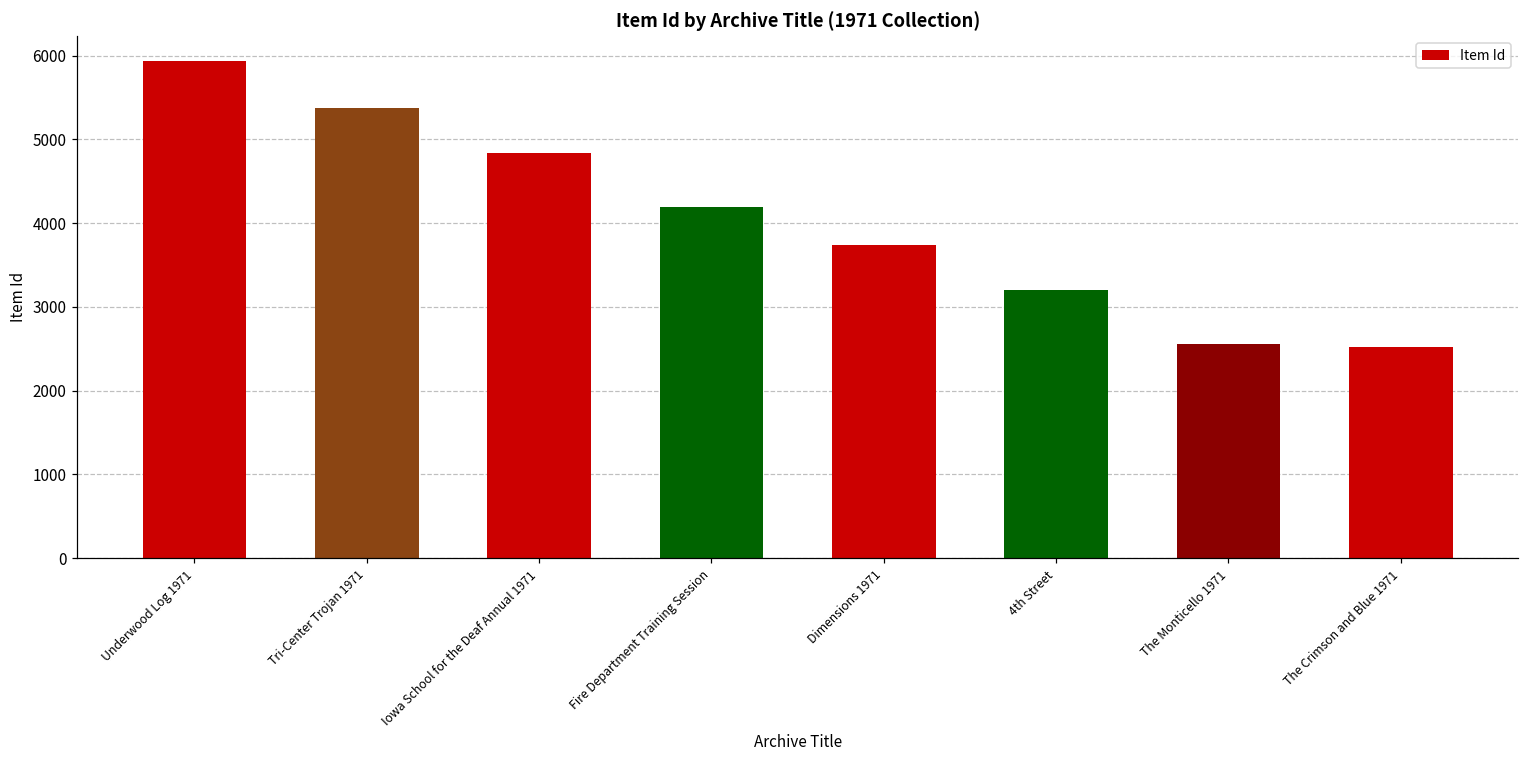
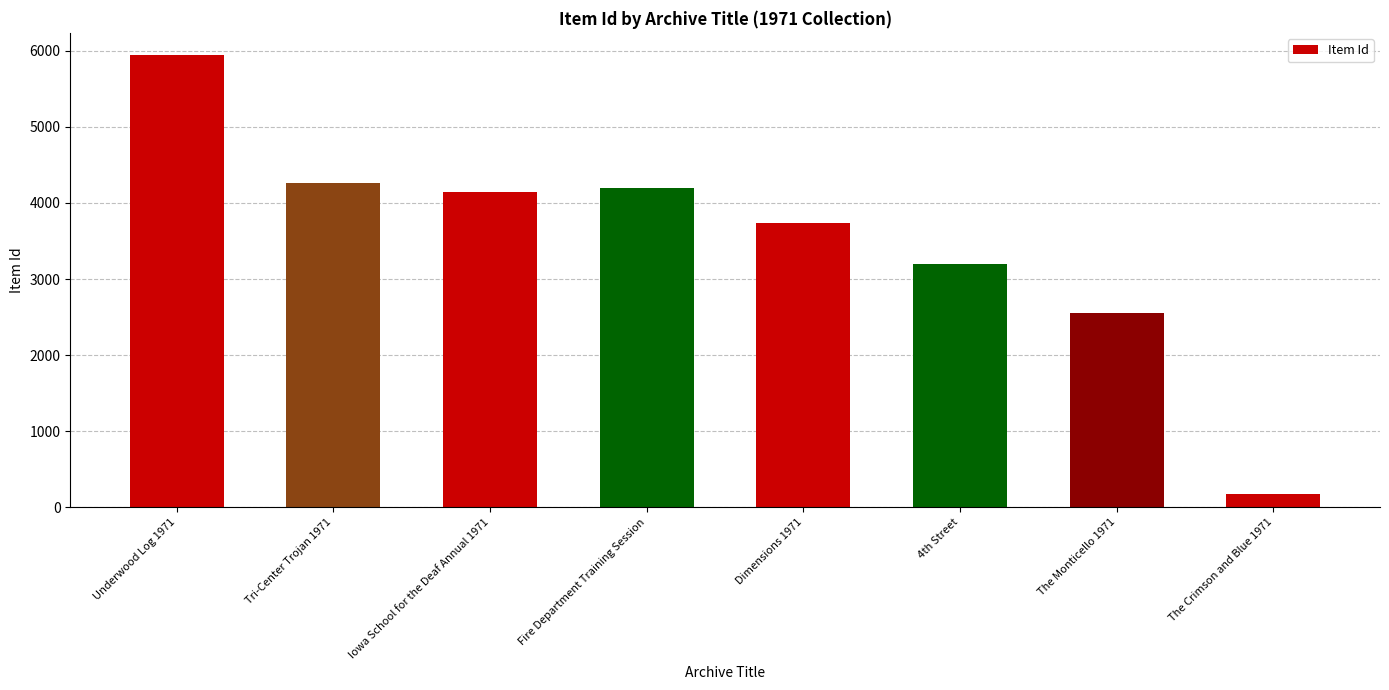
Tri-Center Trojan 1971: 5400 -> 4300
Iowa School for the Deaf Annual 1971: 4800 -> 4100
The Crimson and Blue 1971: 2500 -> 200
